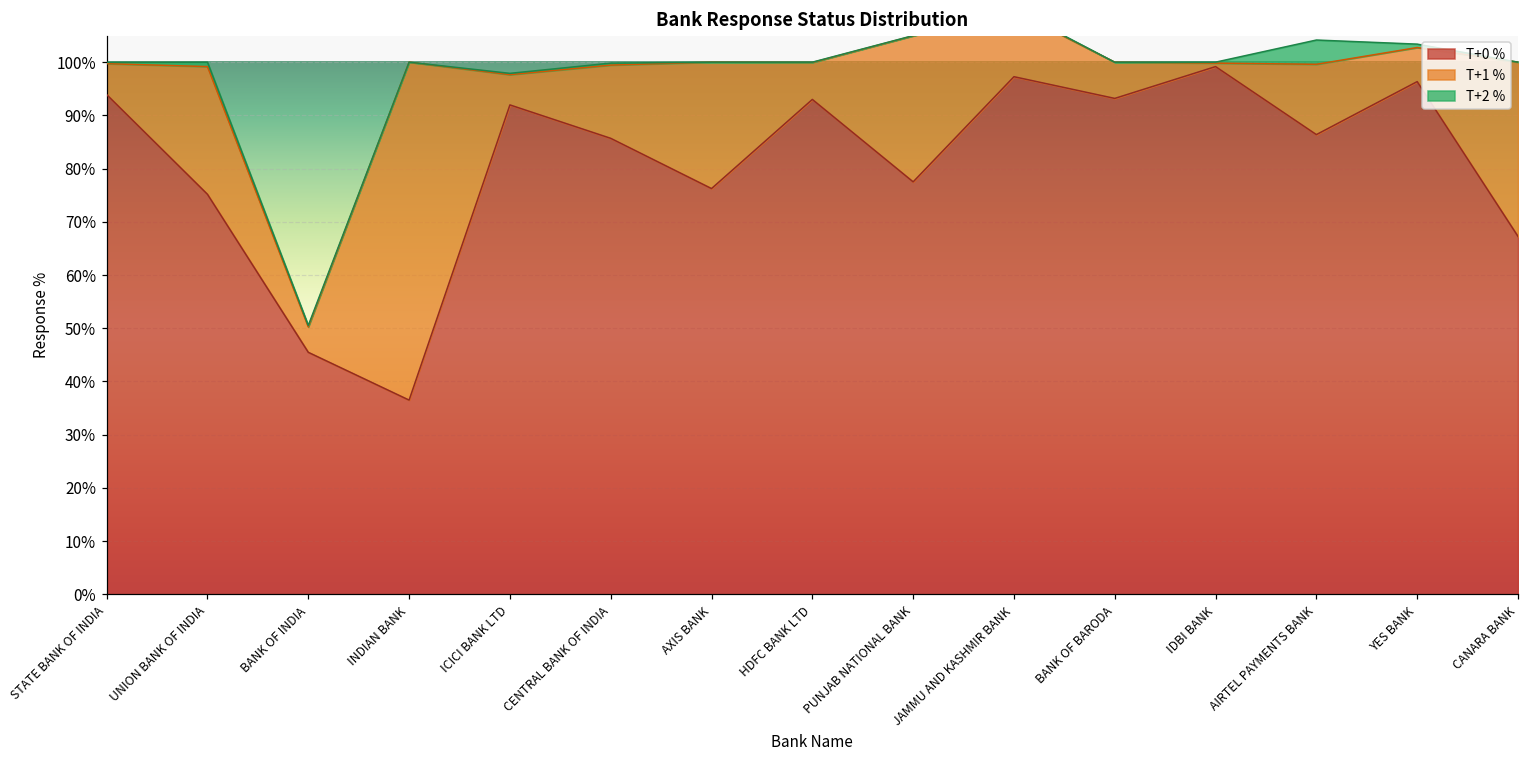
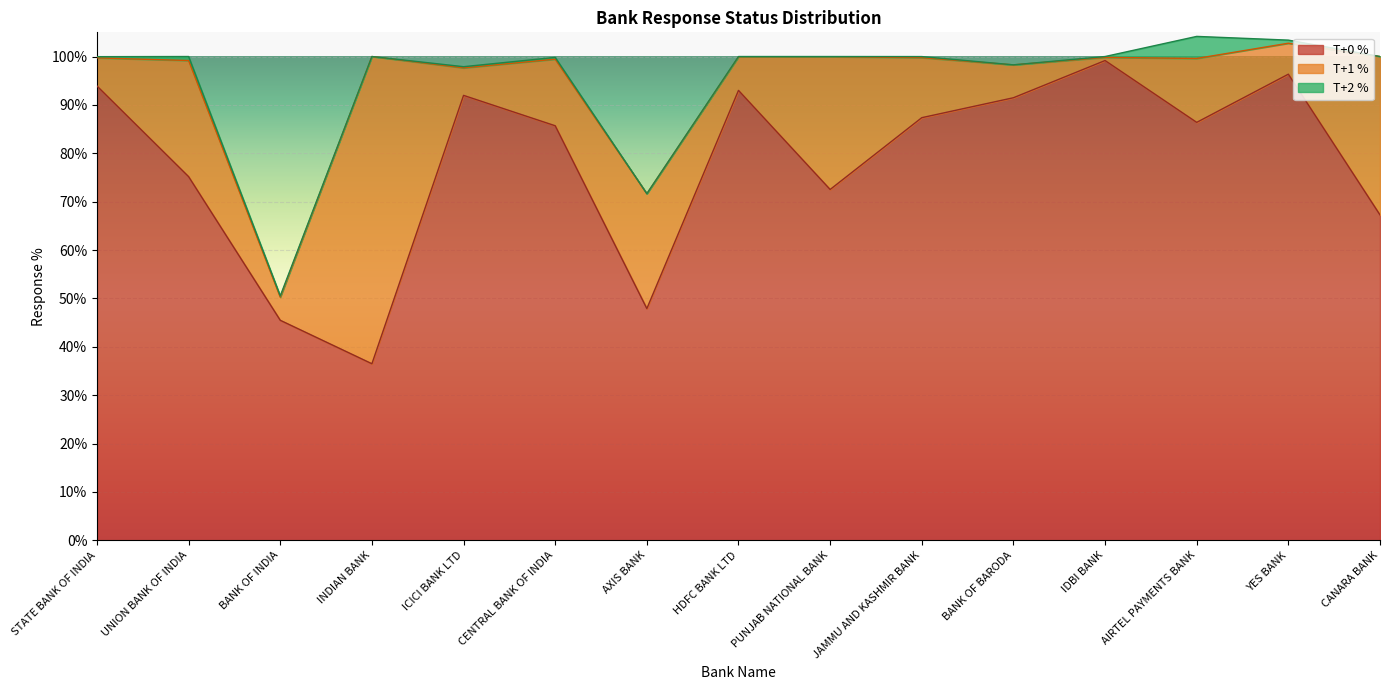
T+0 %, AXIS BANK: 76% -> 48%
T+0 %, PUNJAB NATIONAL BANK: 78% -> 73%
T+0 %, JAMMU AND KASHMIR BANK: 97% -> 87%
T+0 %, BANK OF BARODA: 93% -> 91%
